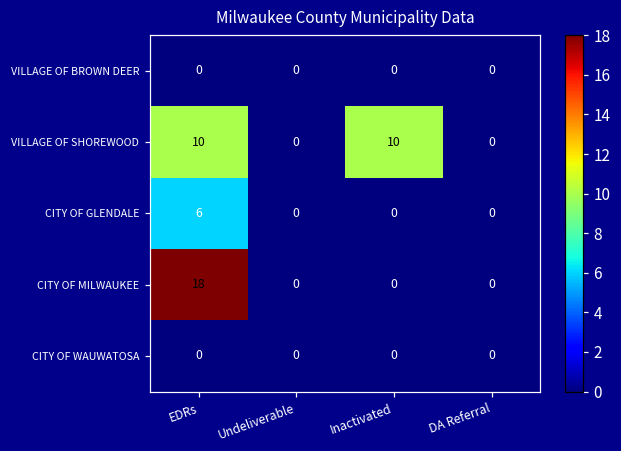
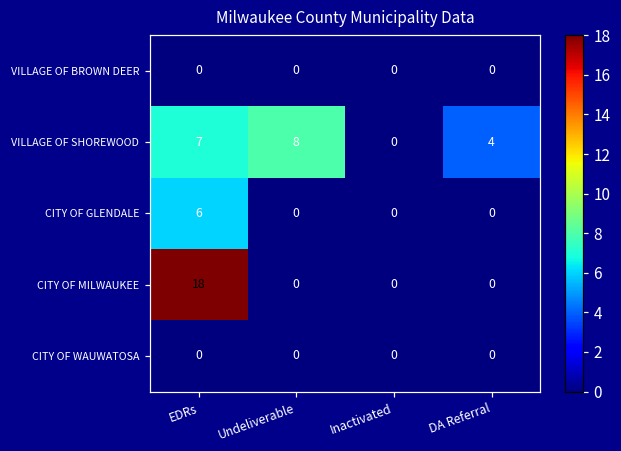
VILLAGE OF SHOREWOOD, EDRs: 10 -> 7
VILLAGE OF SHOREWOOD, Undeliverable: 0 -> 8
VILLAGE OF SHOREWOOD, Inactivated: 10 -> 0
VILLAGE OF SHOREWOOD, DA Referral: 0 -> 4
